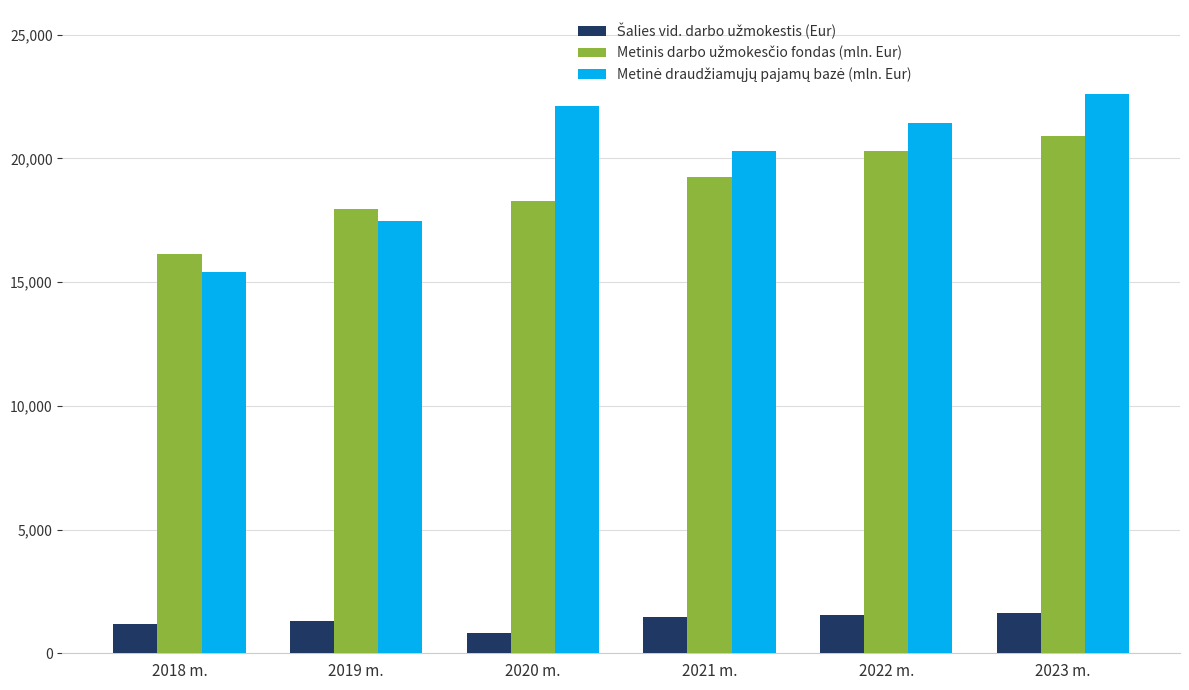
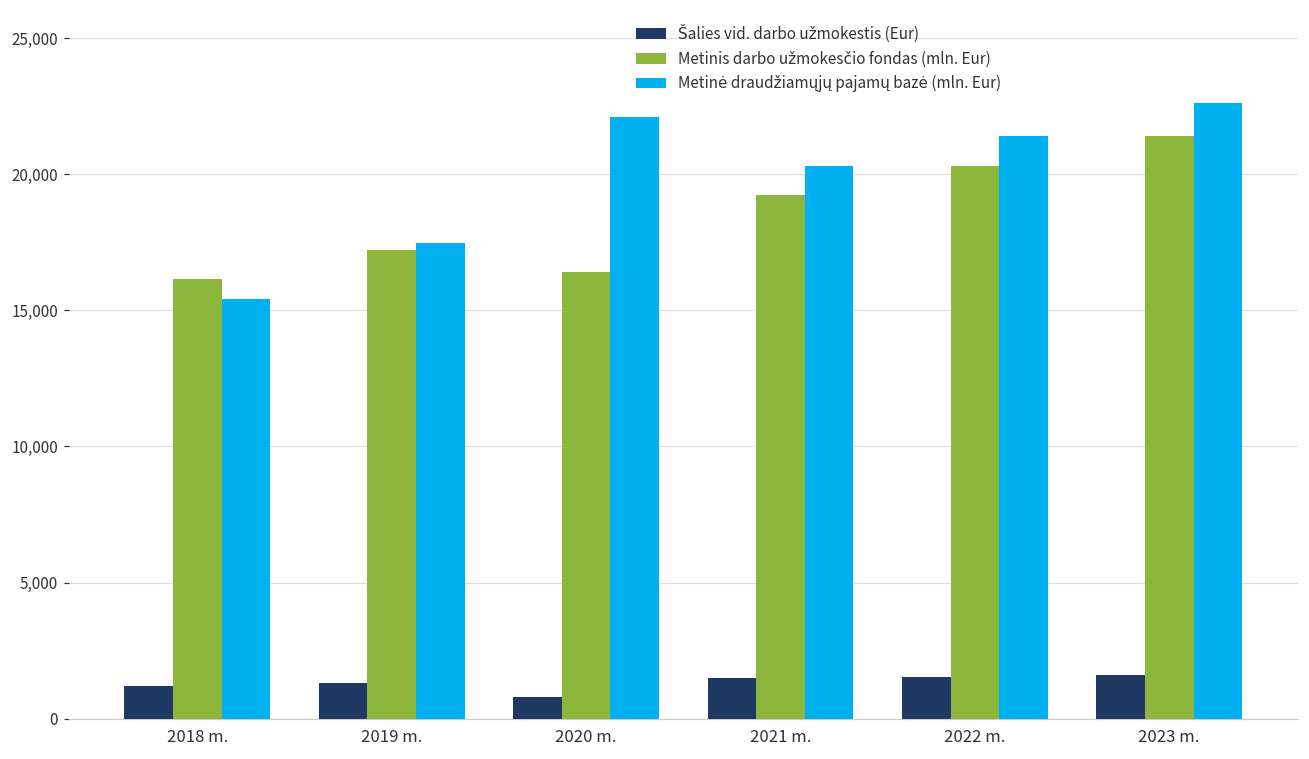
Metinis darbo užmokesčio fondas (mln. Eur), 2019 m.: 17,900 -> 17,200
Metinis darbo užmokesčio fondas (mln. Eur), 2020 m.: 18,300 -> 16,400
Metinis darbo užmokesčio fondas (mln. Eur), 2023 m.: 20,900 -> 21,400
